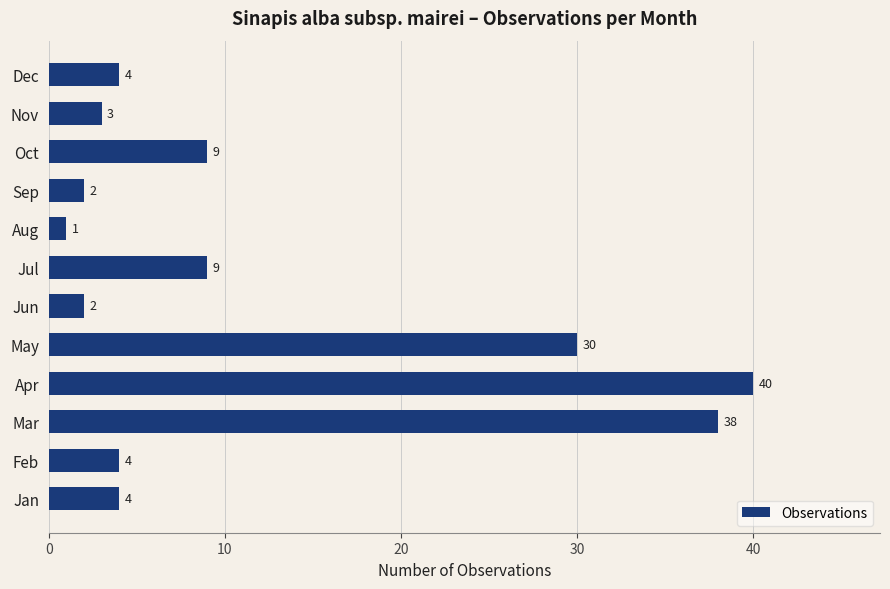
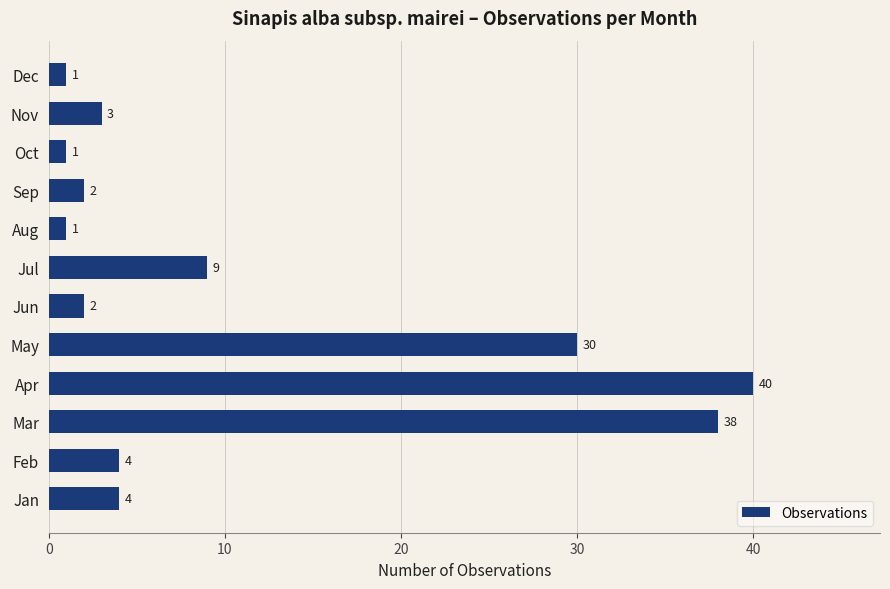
Dec: 4 -> 1
Oct: 9 -> 1
